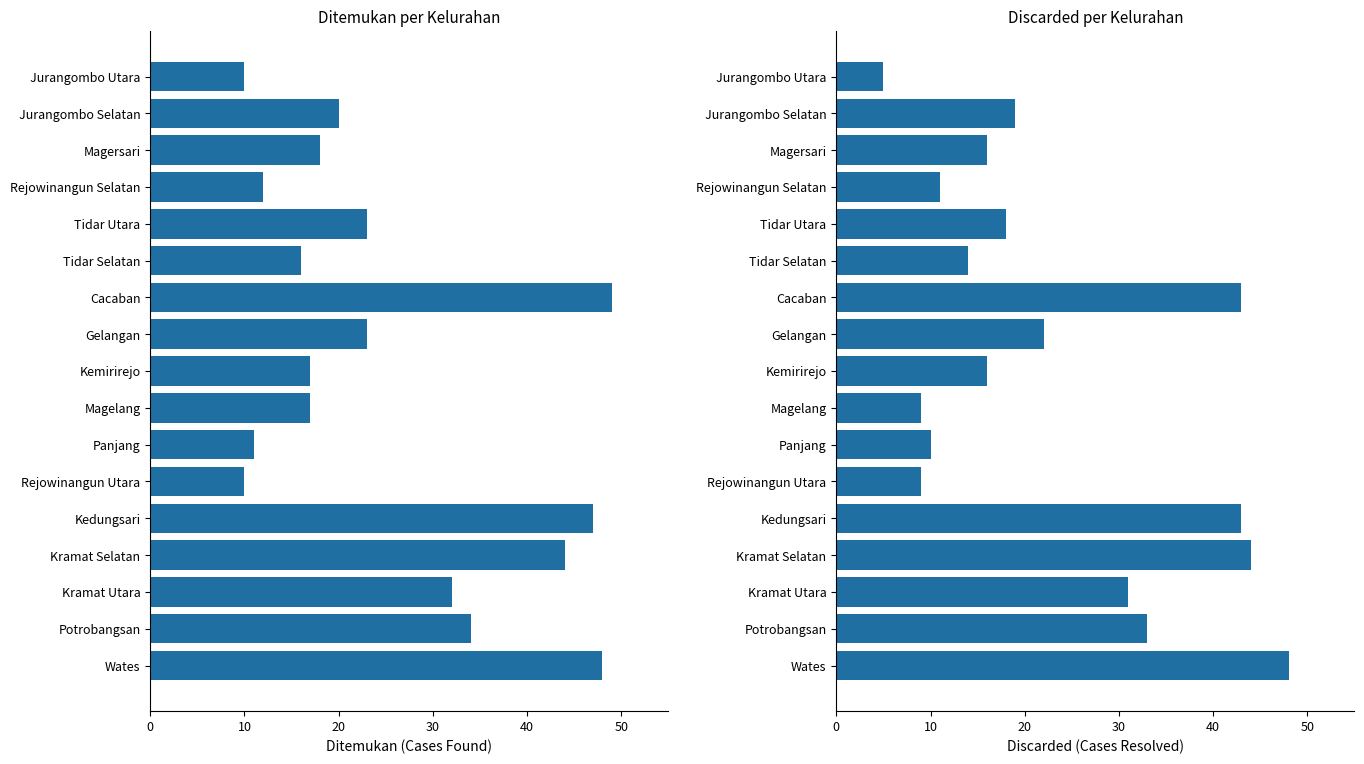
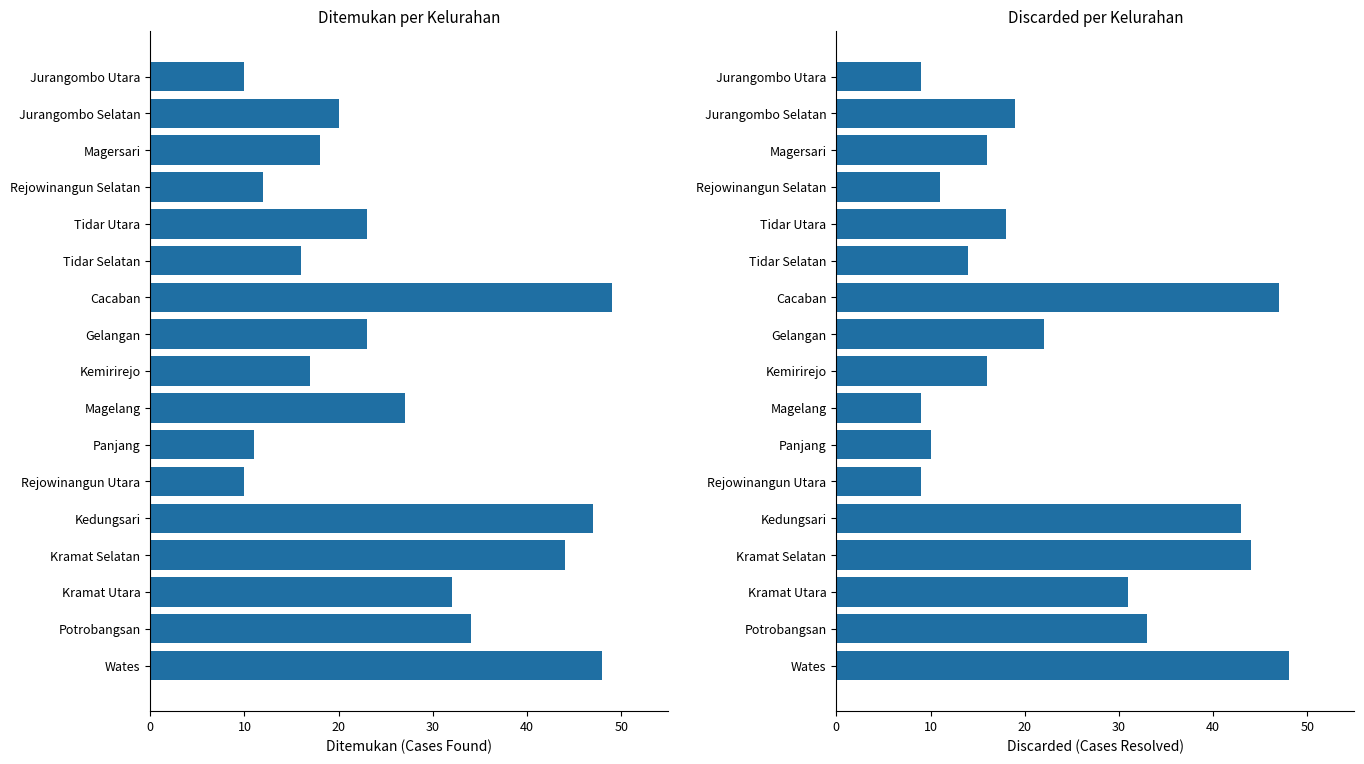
Ditemukan per Kelurahan, Magelang: 17 -> 27
Discarded per Kelurahan, Jurangombo Utara: 5 -> 9
Discarded per Kelurahan, Cacaban: 43 -> 47
